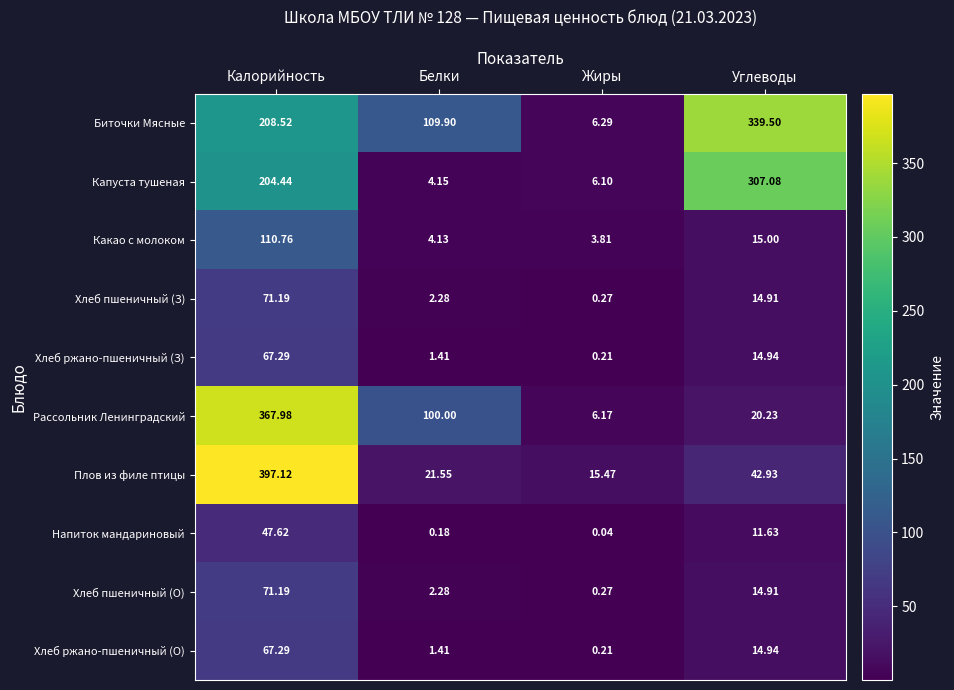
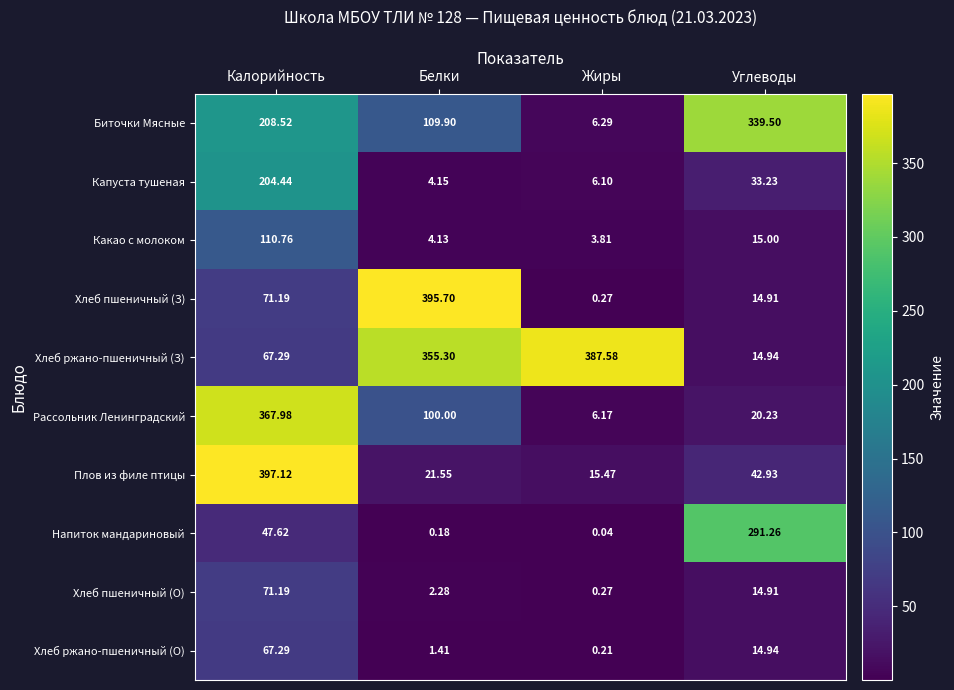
Капуста тушеная, Углеводы: 307.08 -> 33.23
Хлеб пшеничный (З), Белки: 2.28 -> 395.70
Хлеб ржано-пшеничный (З), Белки: 1.41 -> 355.30
Хлеб ржано-пшеничный (З), Жиры: 0.21 -> 387.58
Напиток мандариновый, Углеводы: 11.63 -> 291.26
